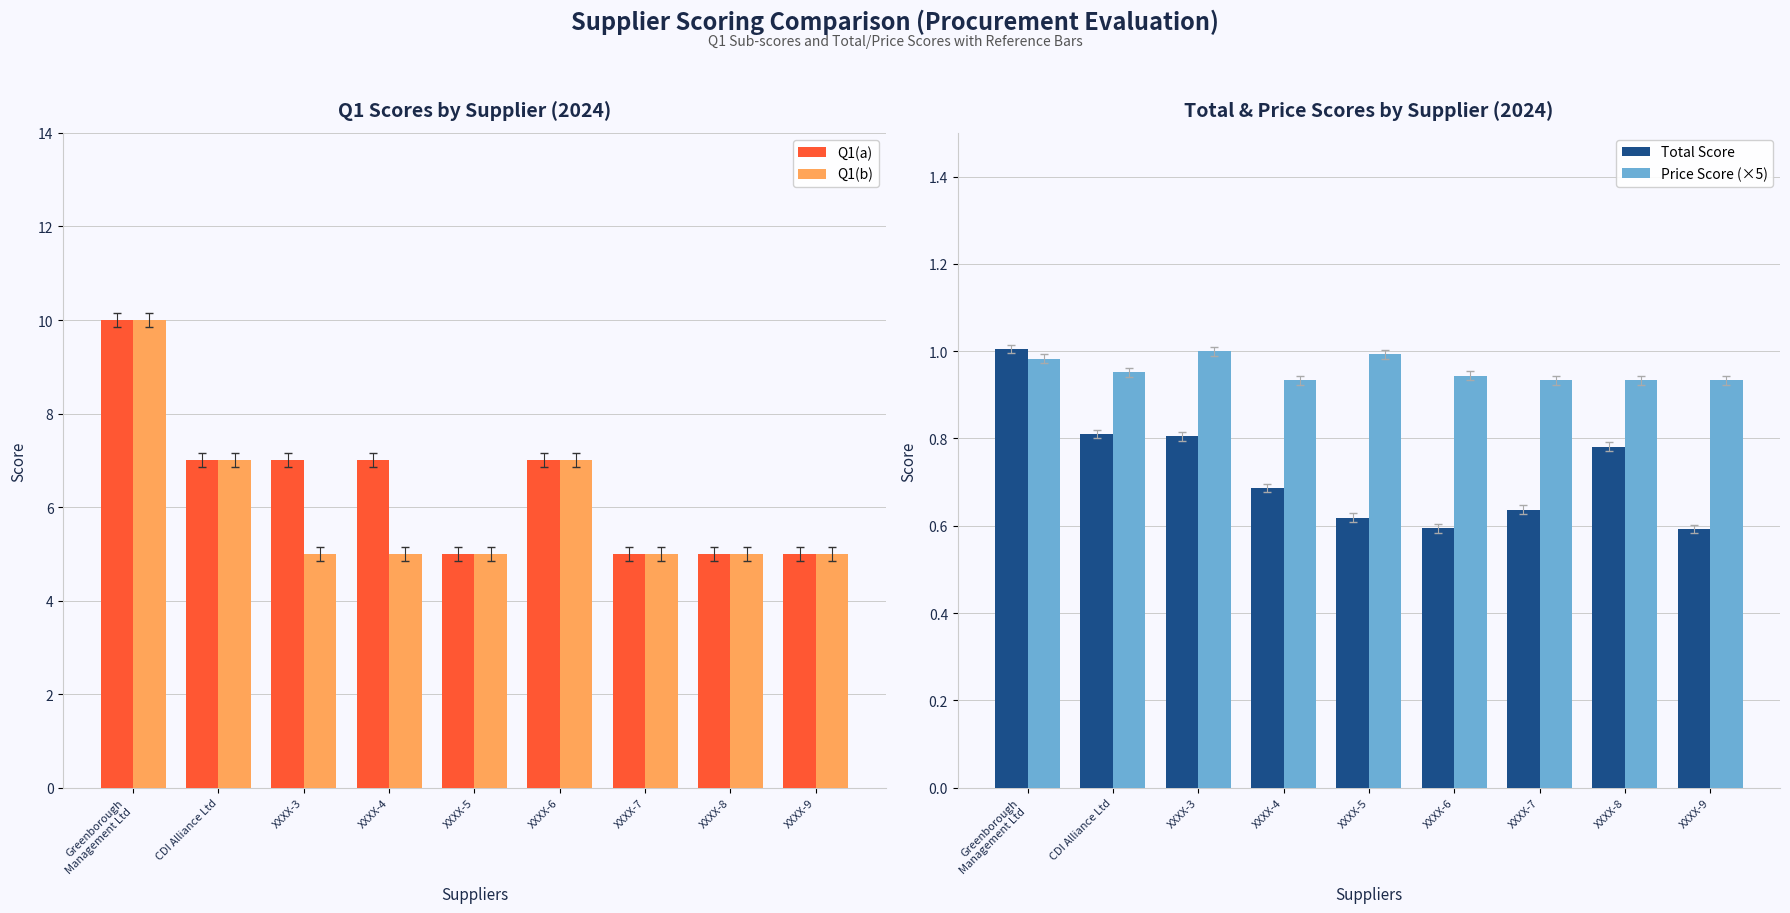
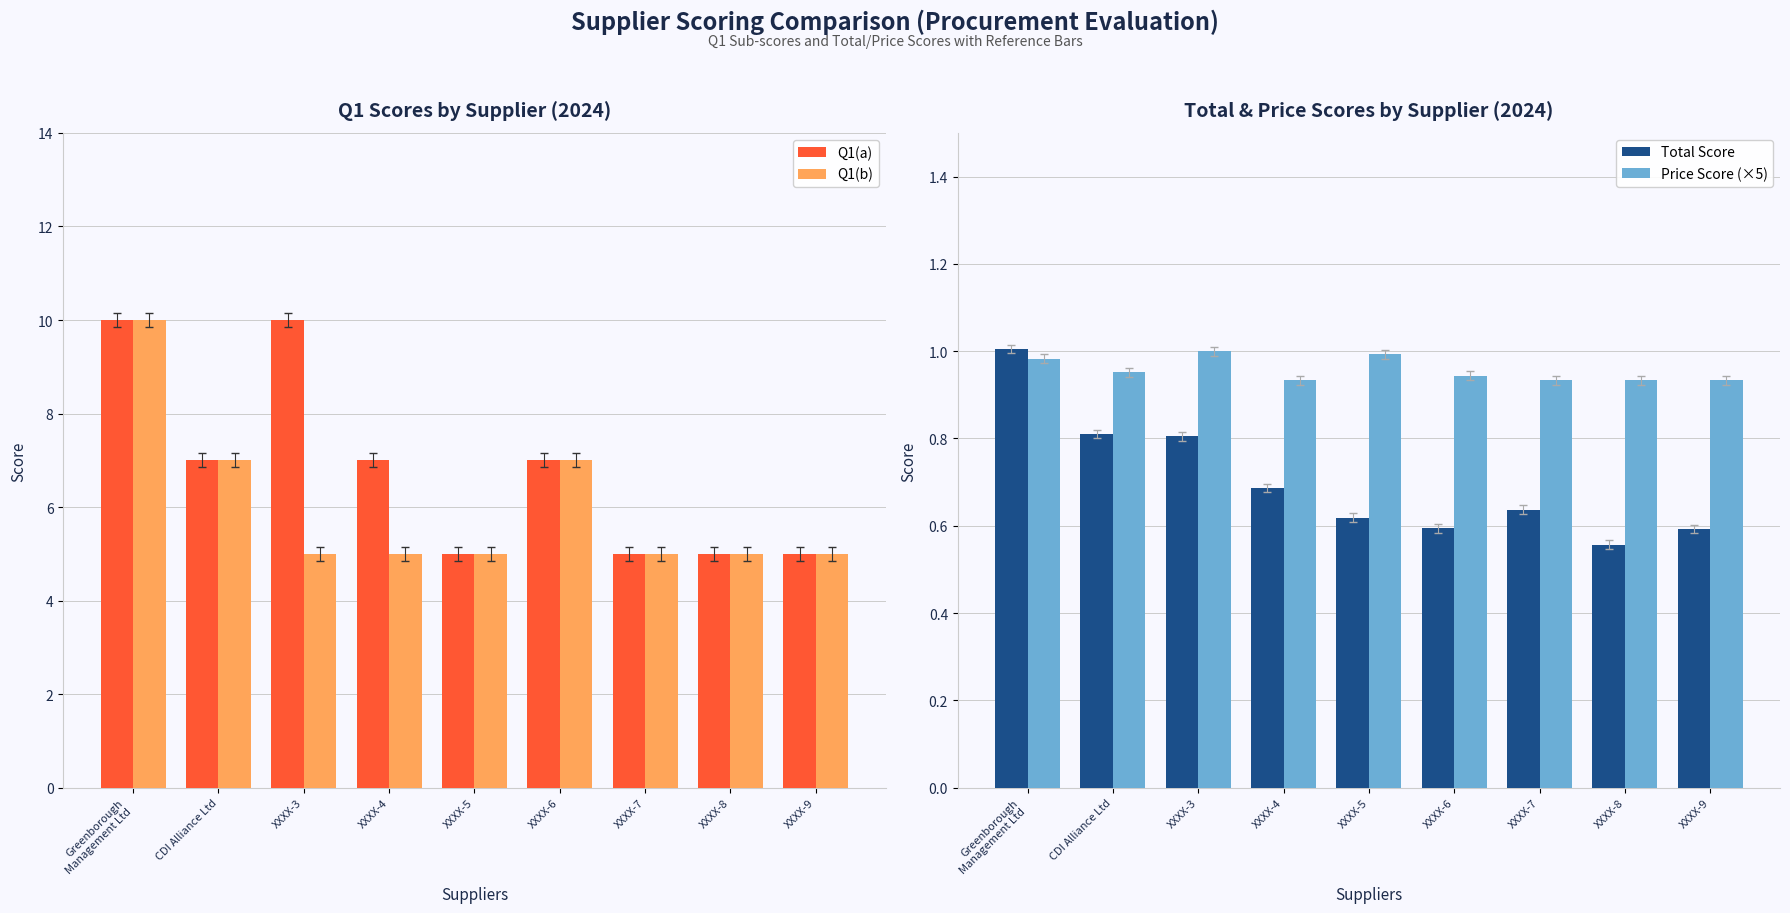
Q1 Scores by Supplier (2024), Q1(a), XXXX-3: 7 -> 10
Total & Price Scores by Supplier (2024), Total Score, XXXX-8: 0.78 -> 0.56
